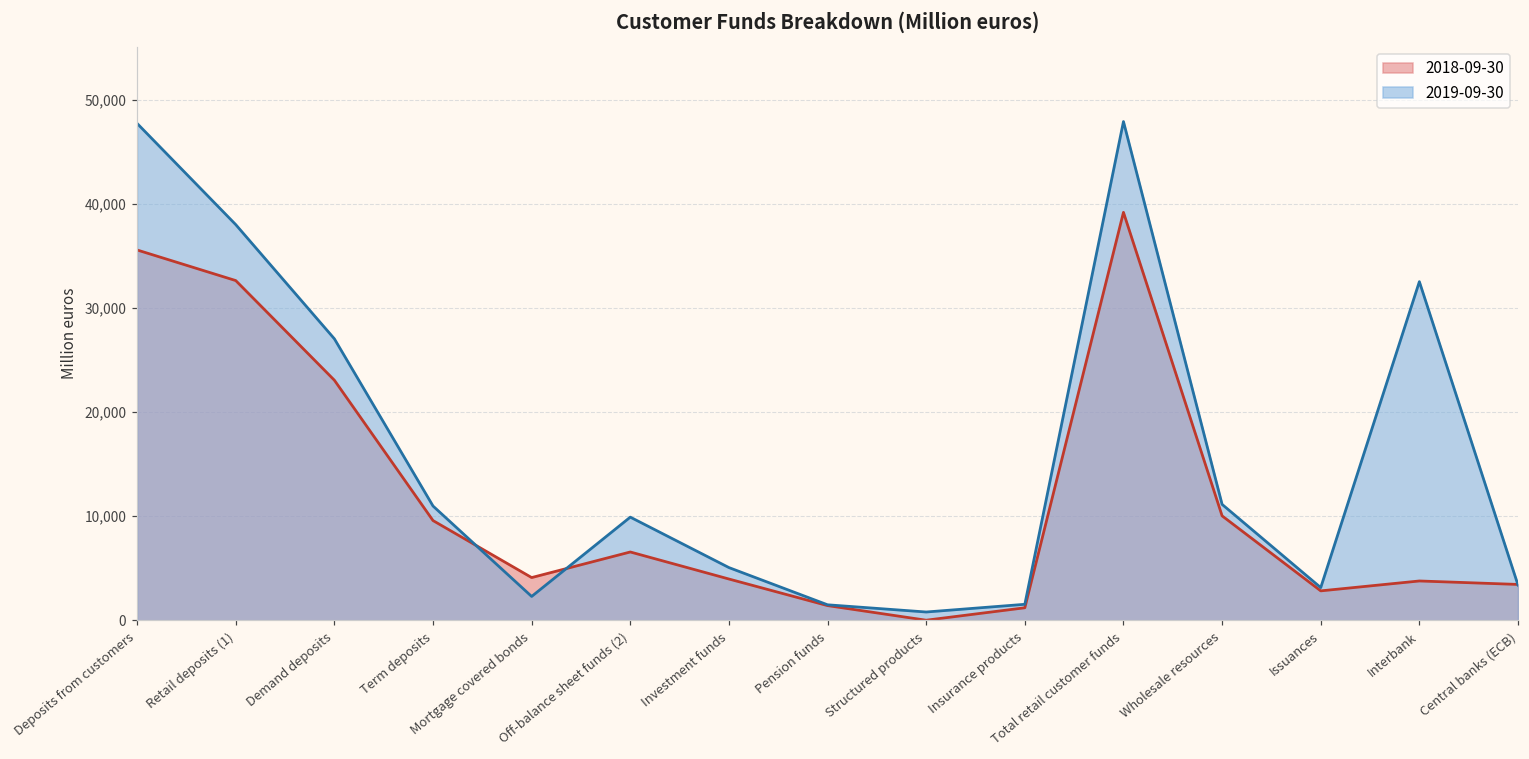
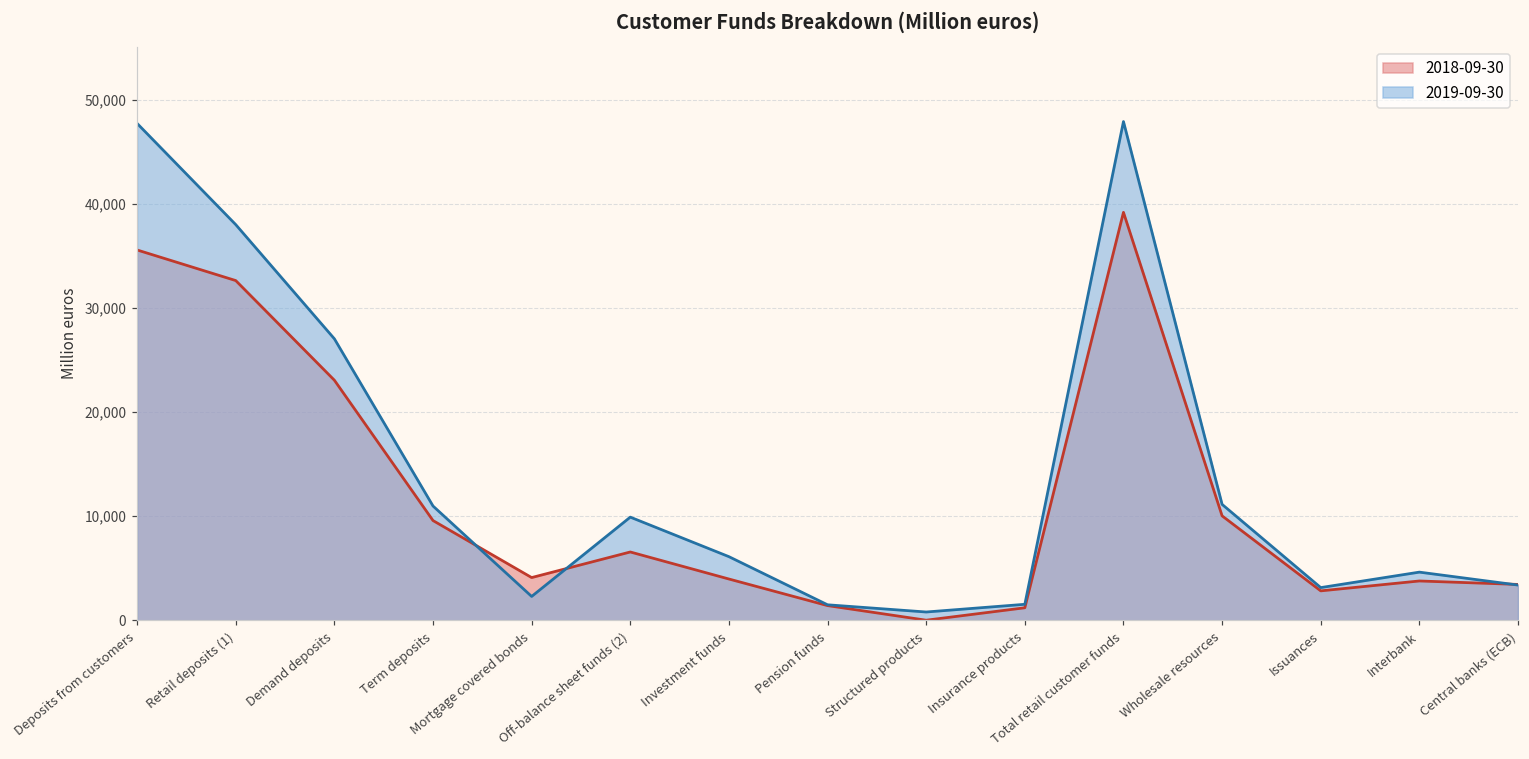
2019-09-30, Investment funds: 5,000 -> 6,000
2019-09-30, Interbank: 33,000 -> 5,000
